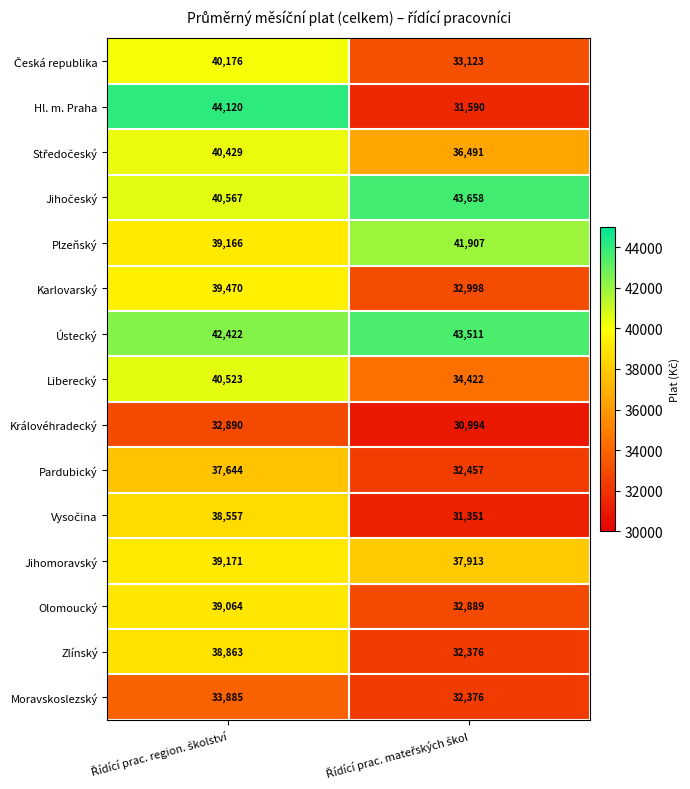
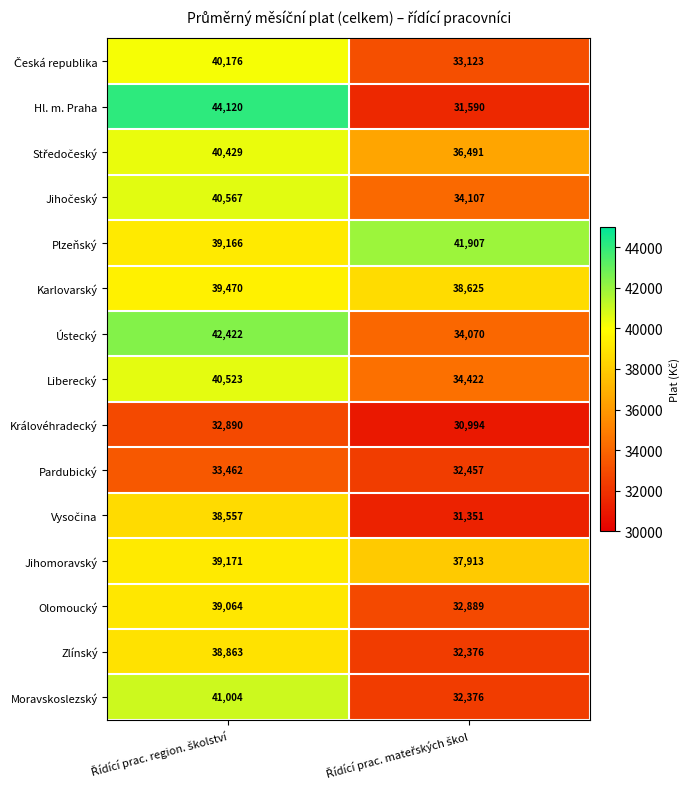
Jihočeský, Řídící prac. mateřských škol: 43,658 -> 34,107
Karlovarský, Řídící prac. mateřských škol: 32,998 -> 38,625
Ústecký, Řídící prac. mateřských škol: 43,511 -> 34,070
Pardubický, Řídící prac. region. školství: 37,644 -> 33,462
Moravskoslezský, Řídící prac. region. školství: 33,885 -> 41,004
